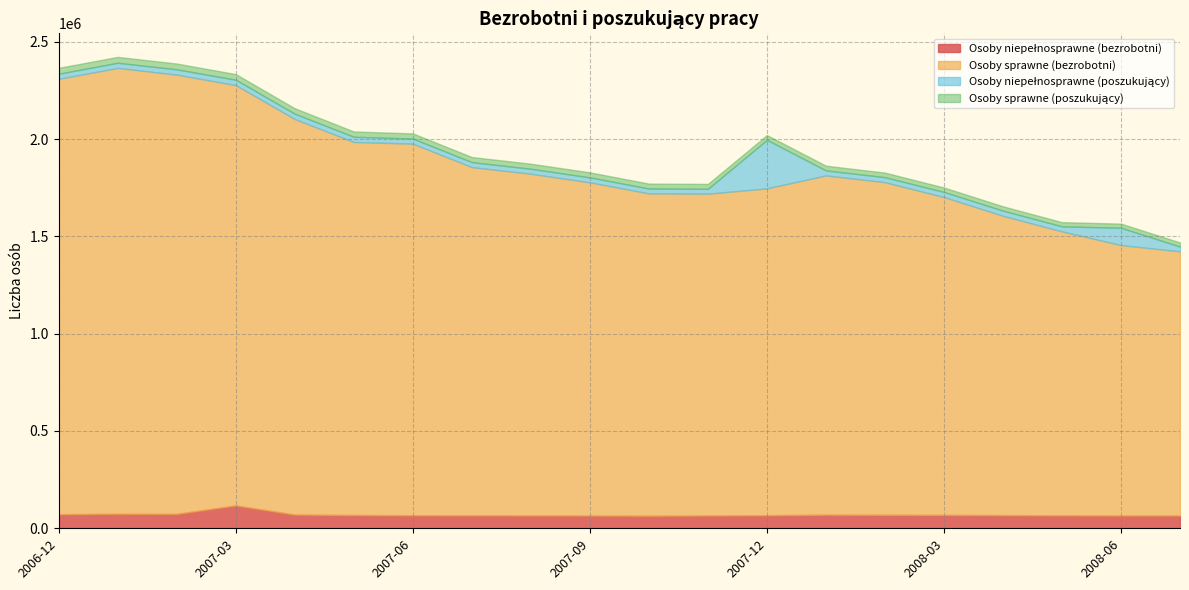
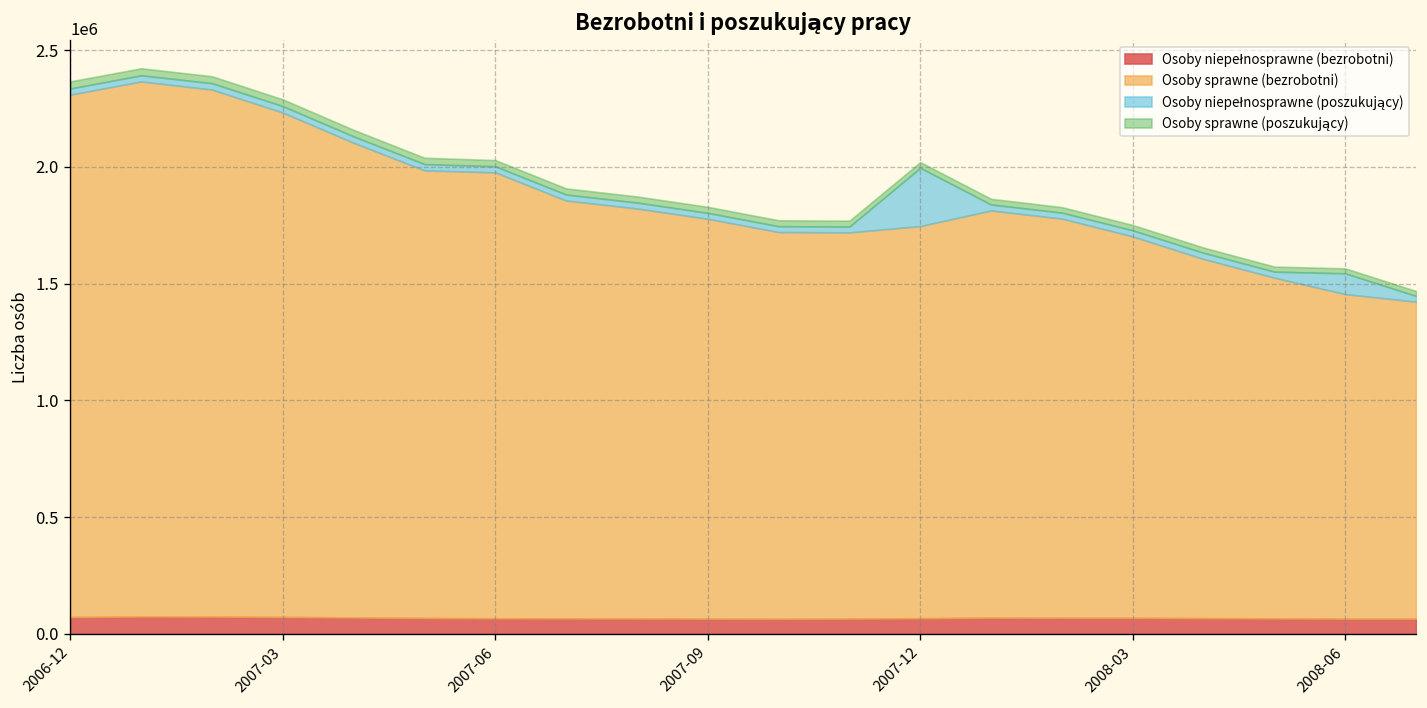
Osoby niepełnosprawne (bezrobotni), 2007-03: 120000 -> 70000
